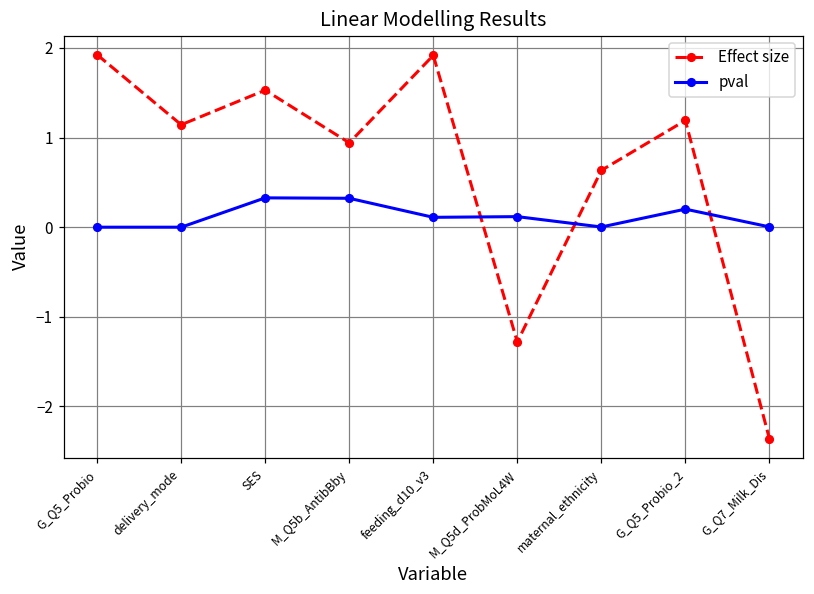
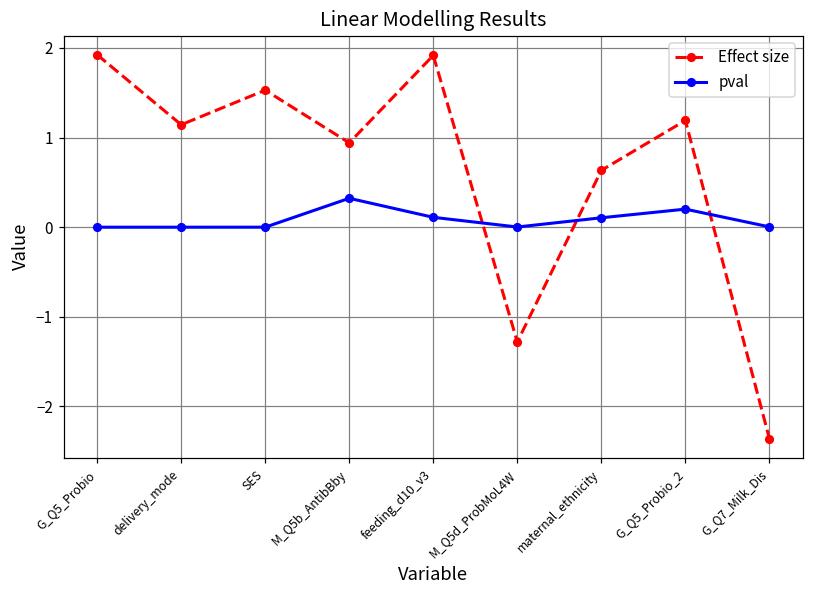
pval, SES: 0.3 -> 0.0
pval, M_Q5d_ProbMoL4W: 0.1 -> 0.0
pval, maternal_ethnicity: 0.0 -> 0.1
